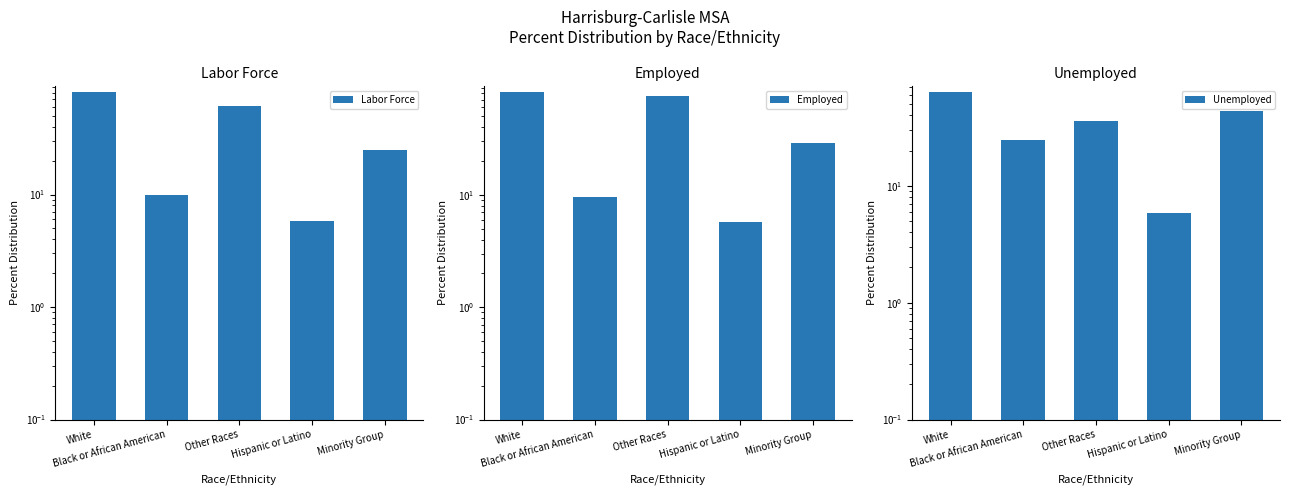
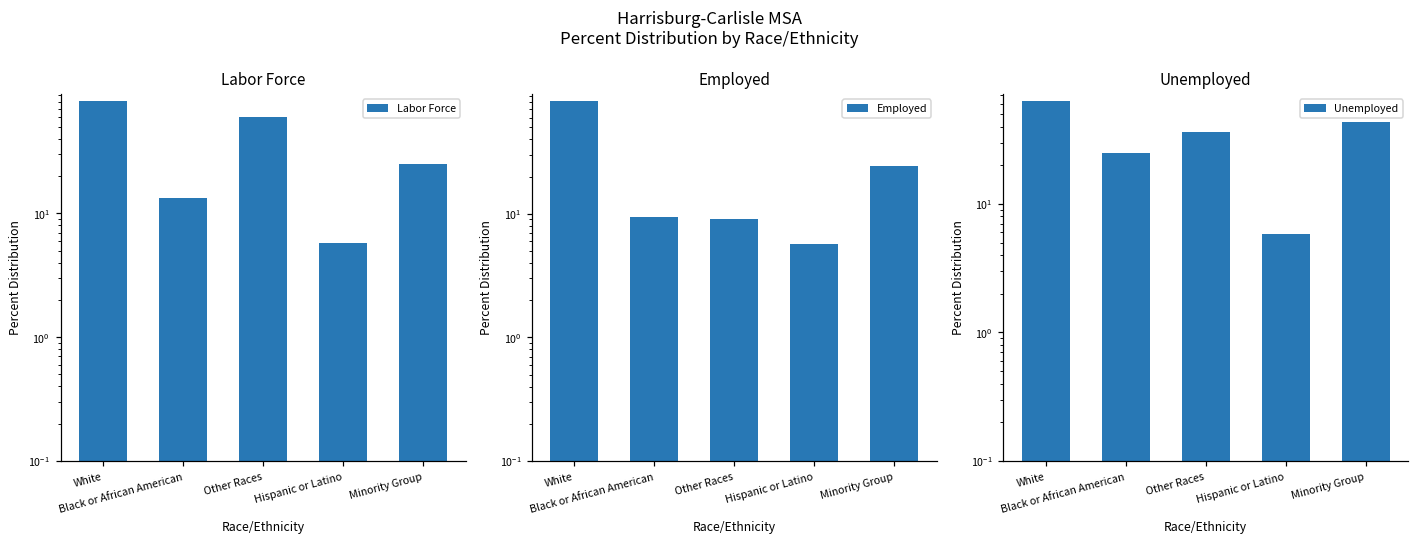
Labor Force, Black or African American: 10 -> 13
Employed, Other Races: 80 -> 9
Employed, Minority Group: 29 -> 24
